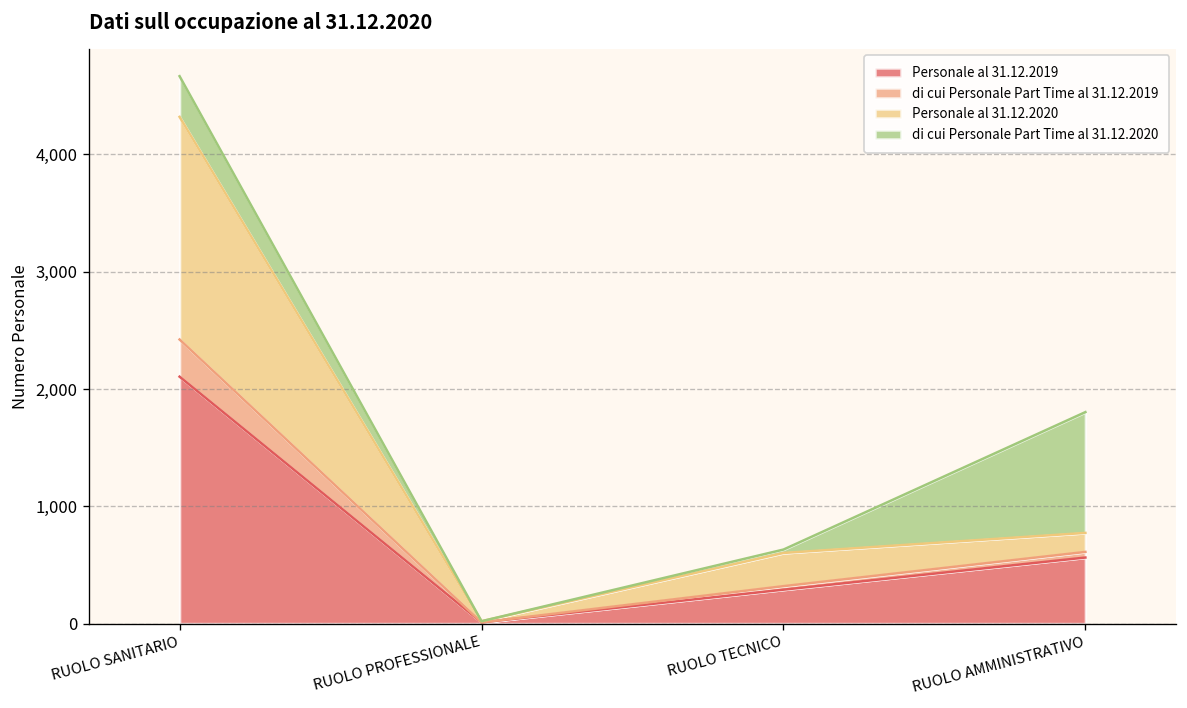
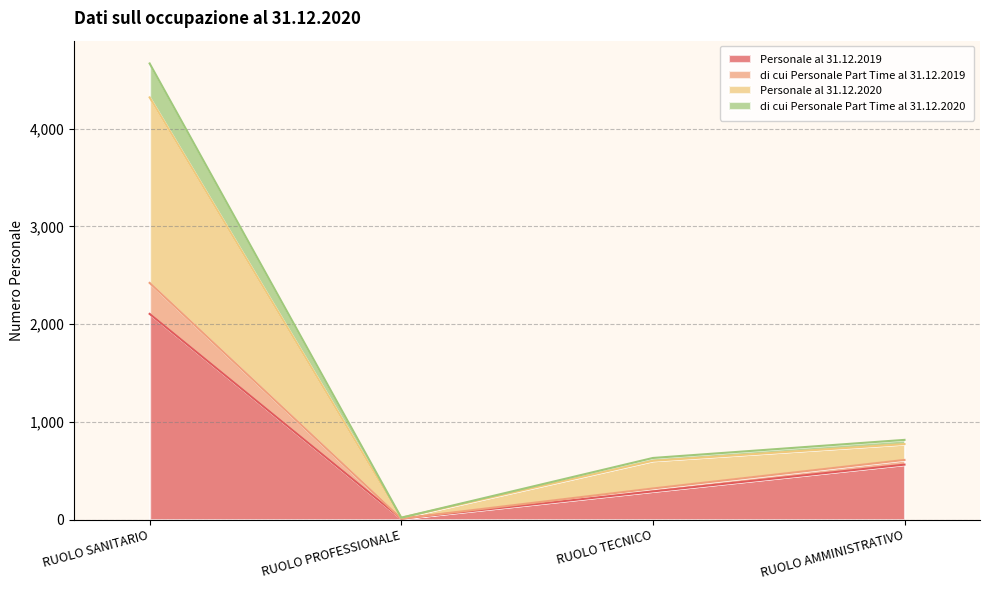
di cui Personale Part Time al 31.12.2020, RUOLO AMMINISTRATIVO: 1,000 -> 0
